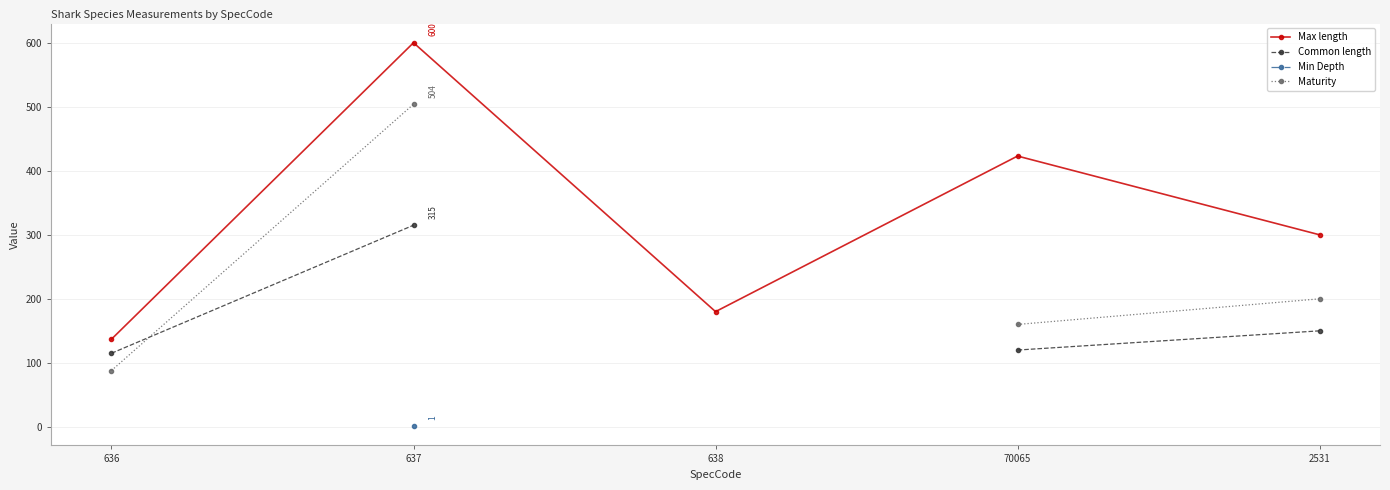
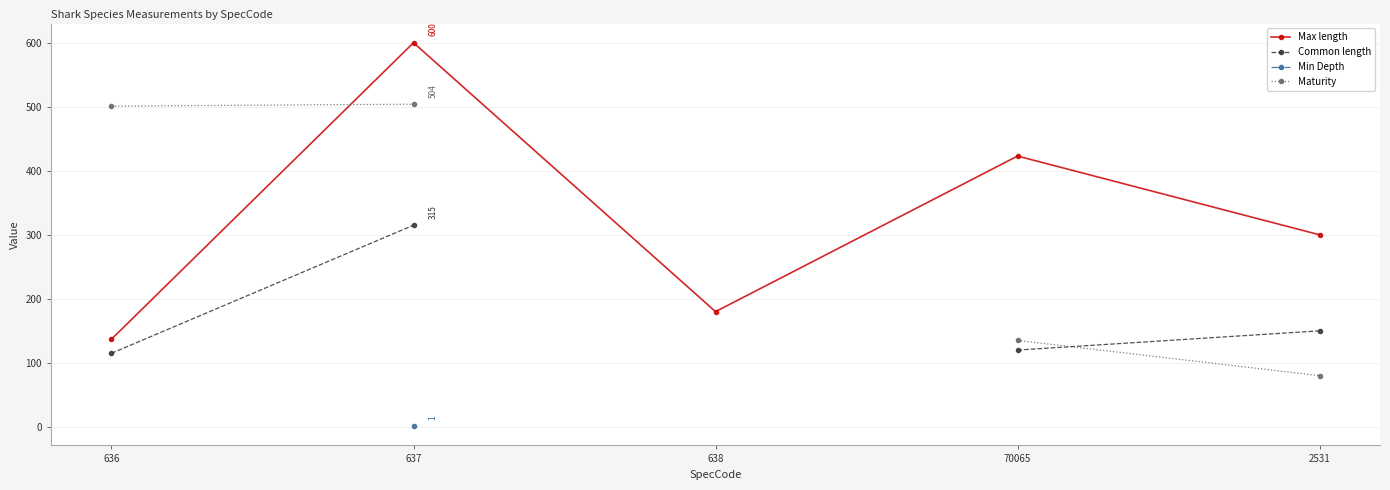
Maturity, 636: 90 -> 500
Maturity, 70065: 160 -> 140
Maturity, 2531: 200 -> 80
